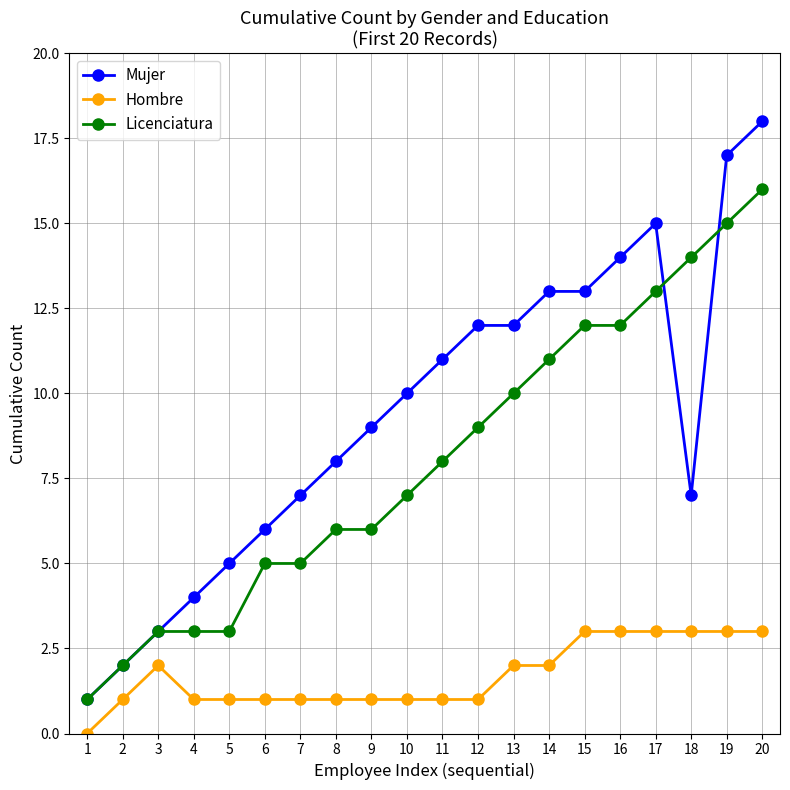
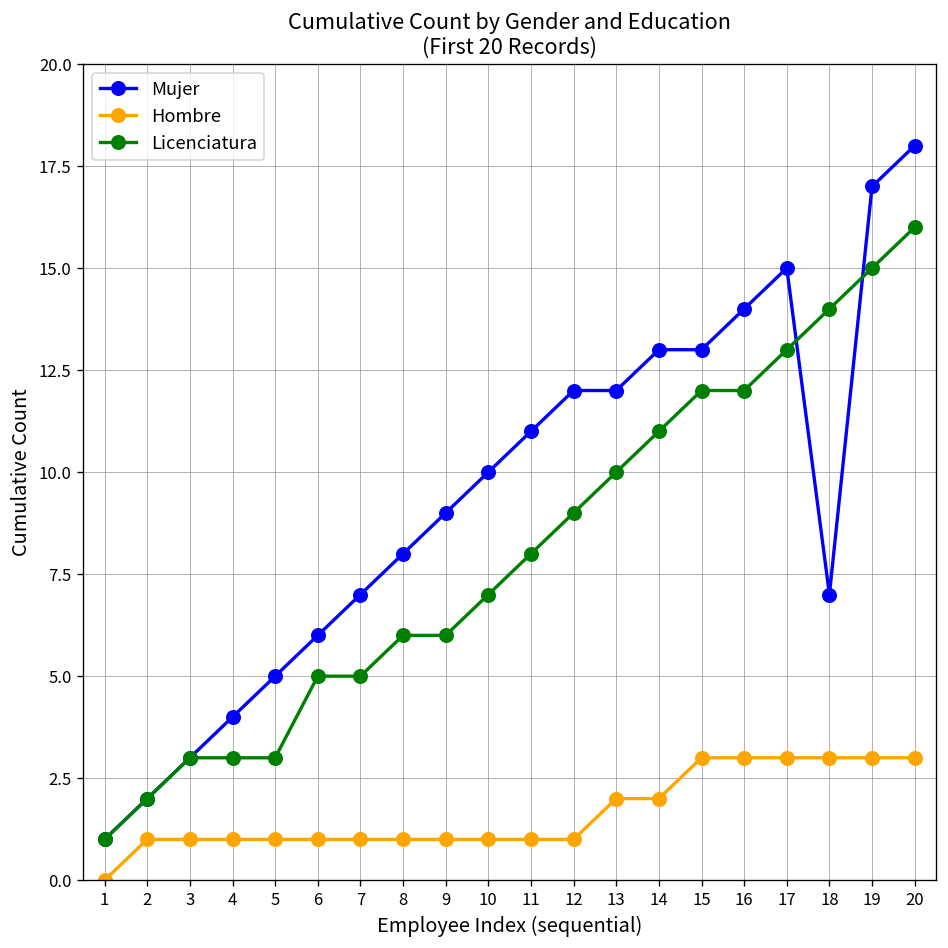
Hombre, 3: 2 -> 1
